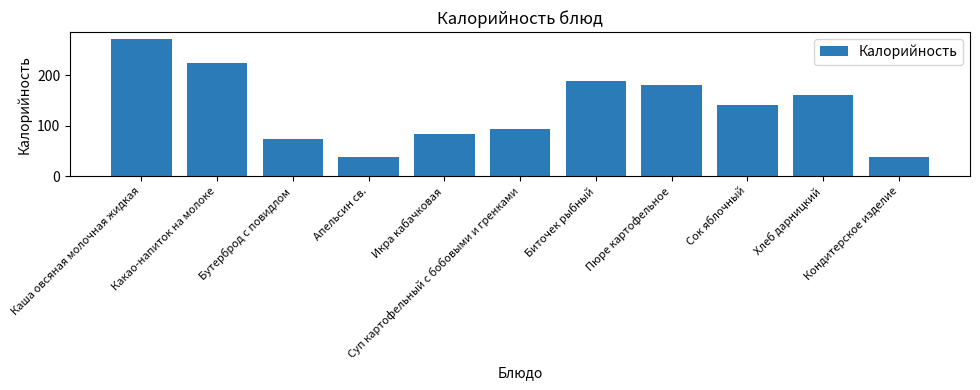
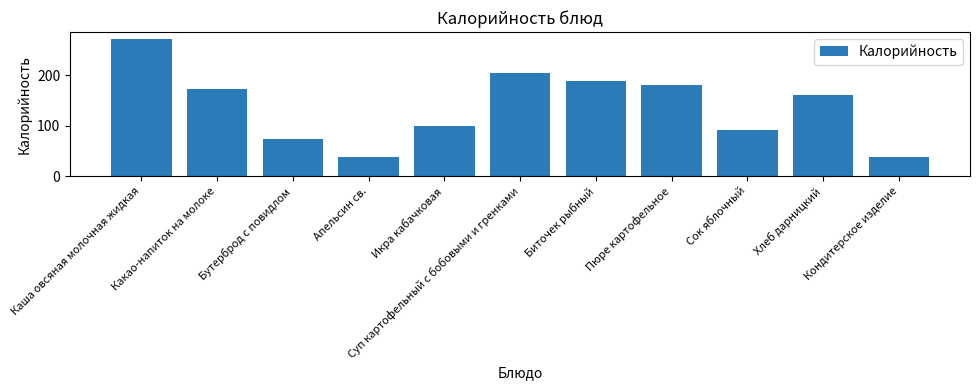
Какао-напиток на молоке: 230 -> 170
Икра кабачковая: 80 -> 100
Суп картофельный с бобовыми и гренками: 90 -> 200
Сок яблочный: 140 -> 90
